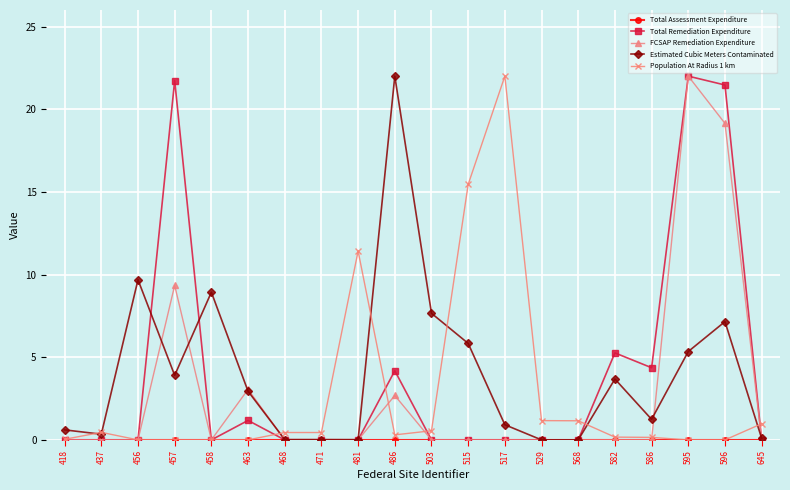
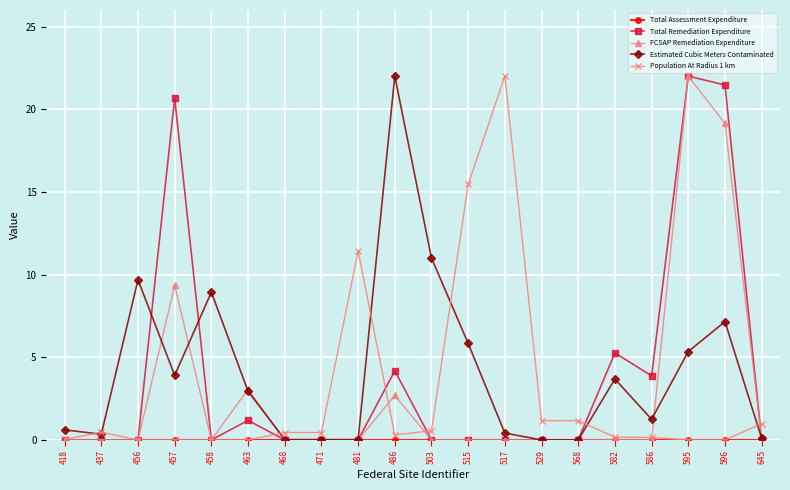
Total Remediation Expenditure, 457: 21.7 -> 20.7
Estimated Cubic Meters Contaminated, 503: 7.7 -> 11.0
Estimated Cubic Meters Contaminated, 517: 0.9 -> 0.4
Total Remediation Expenditure, 586: 4.4 -> 3.9
